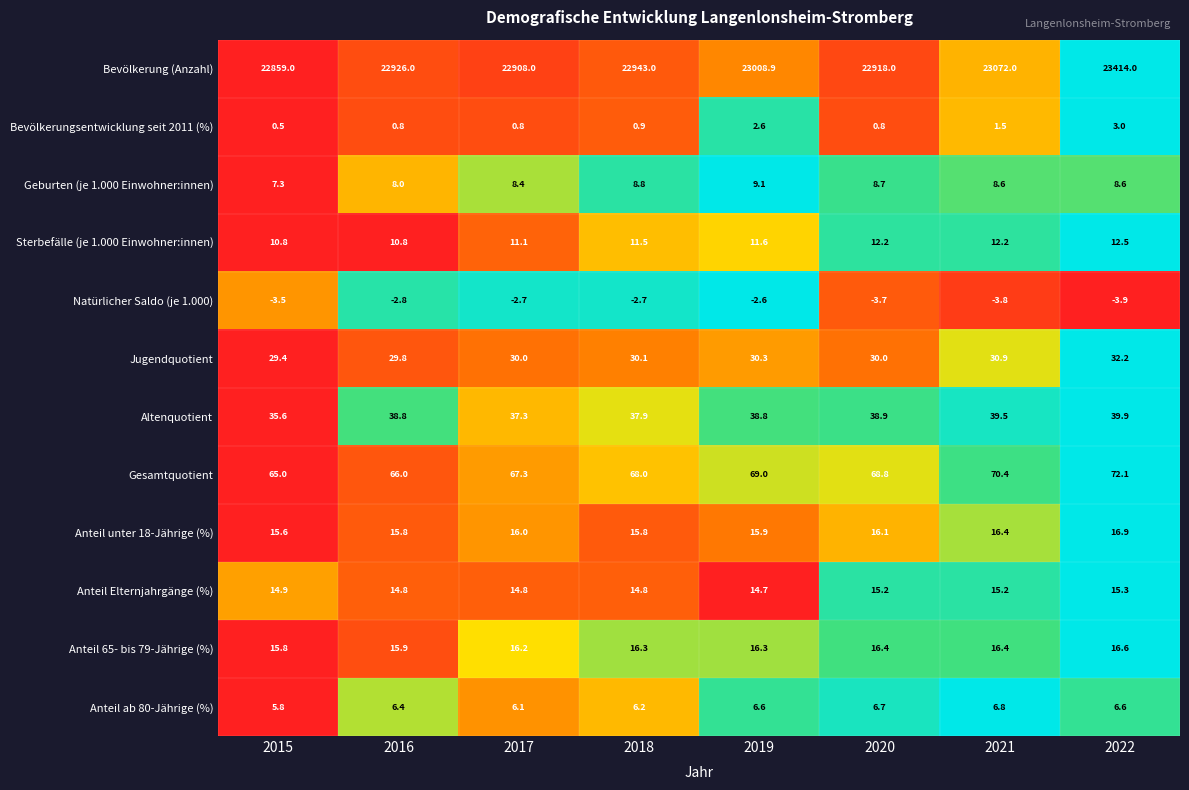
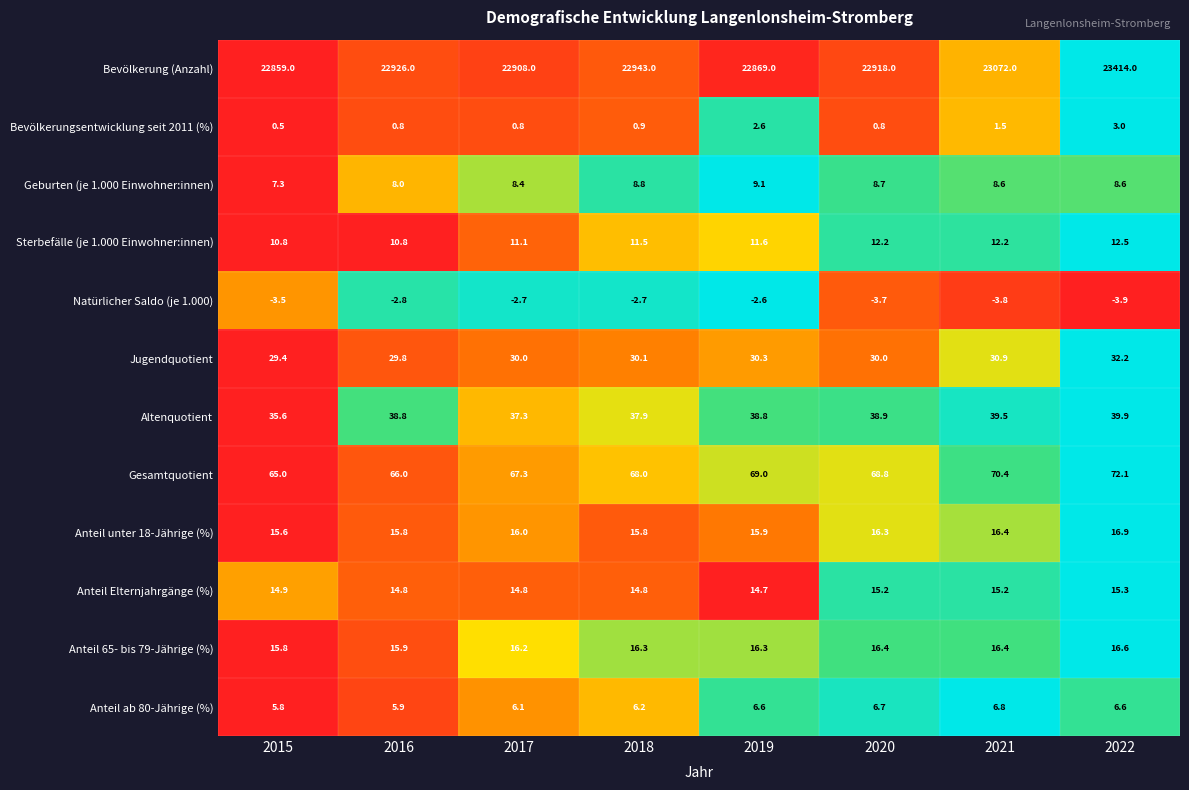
Bevölkerung (Anzahl), 2019: 23008.9 -> 22869.0
Anteil unter 18-Jährige (%), 2020: 16.1 -> 16.3
Anteil ab 80-Jährige (%), 2016: 6.4 -> 5.9
